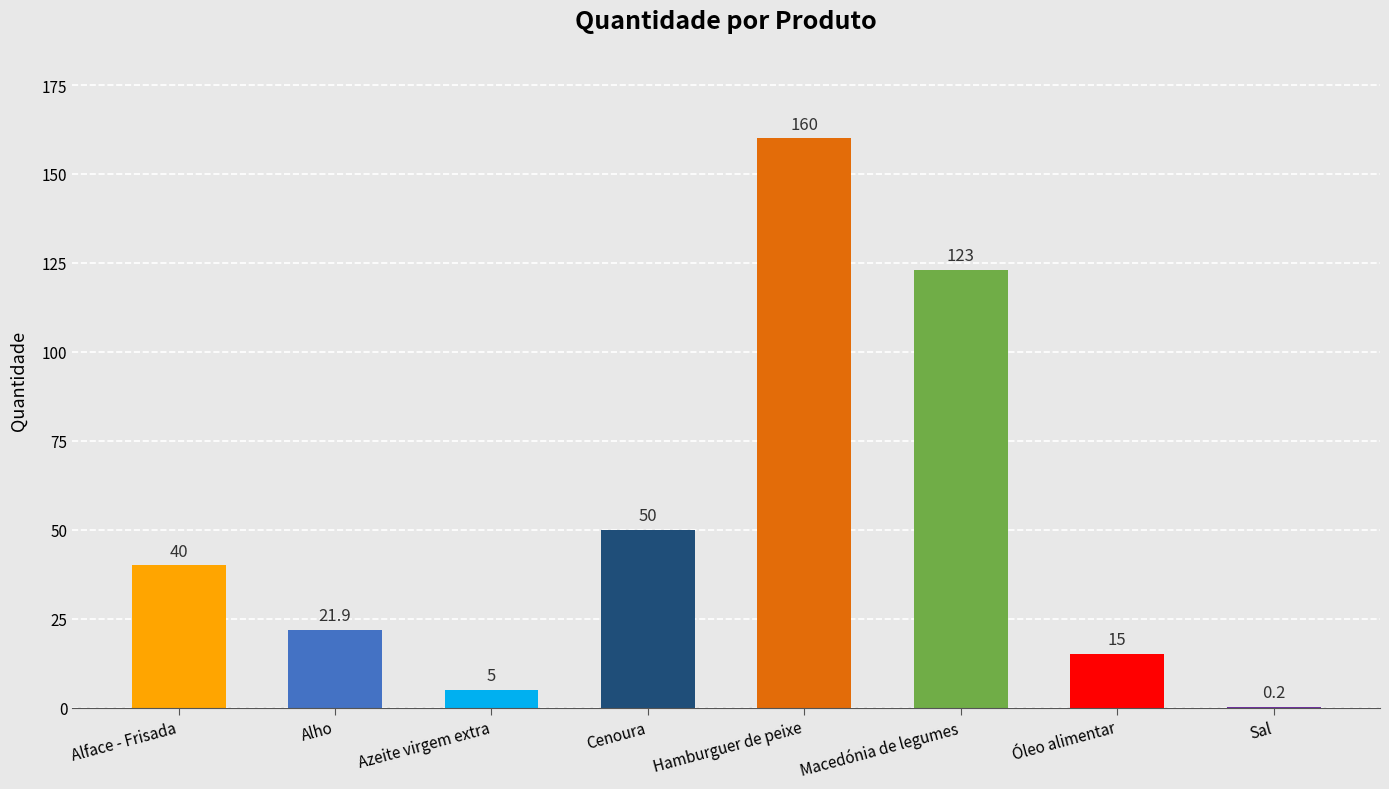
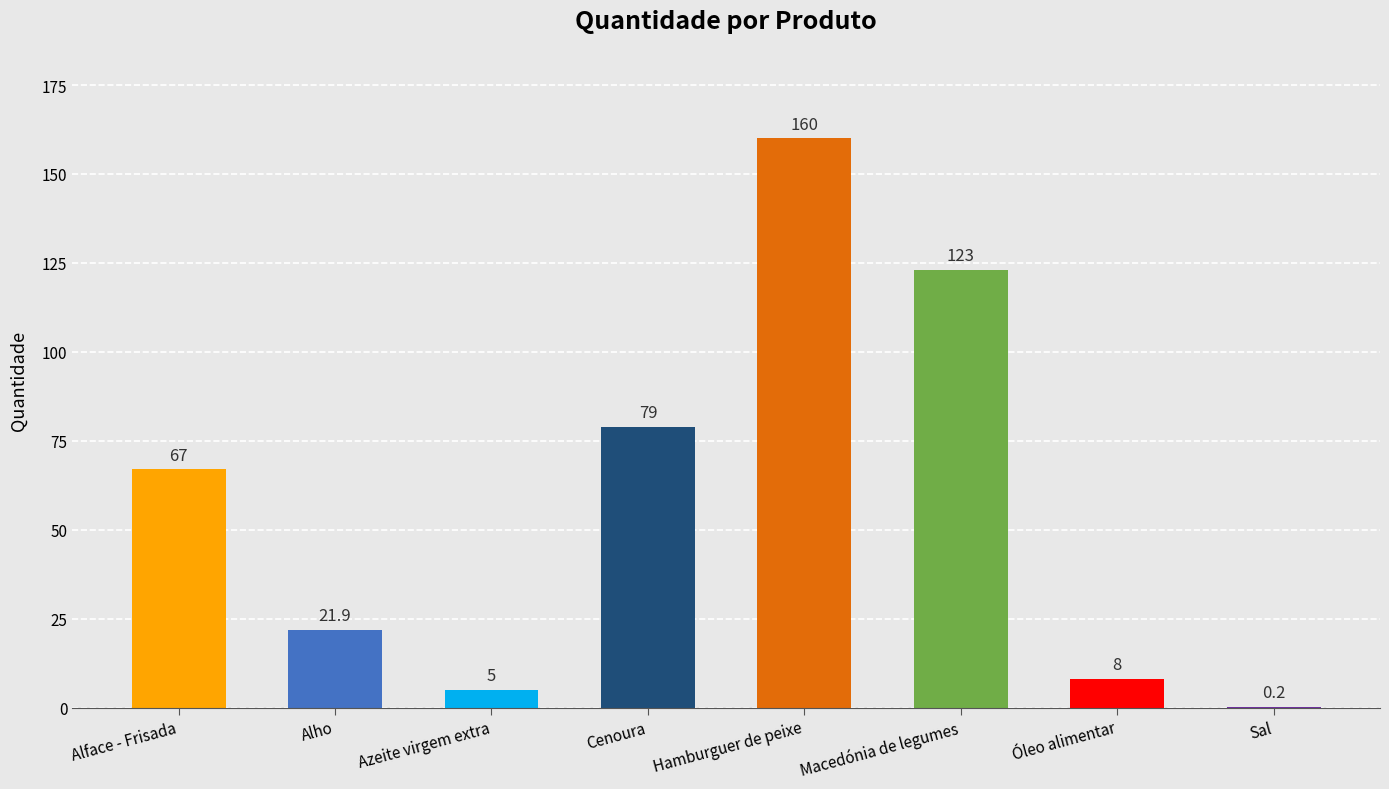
Alface - Frisada: 40 -> 67
Cenoura: 50 -> 79
Óleo alimentar: 15 -> 8
